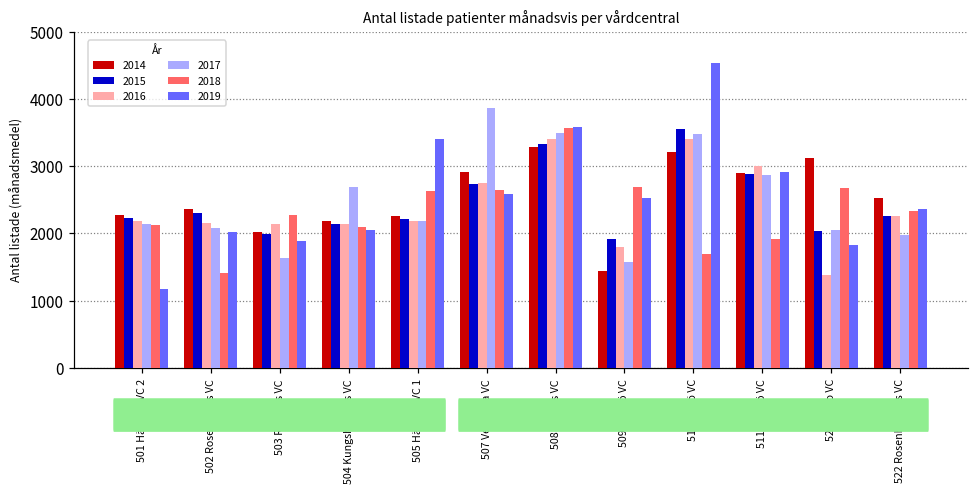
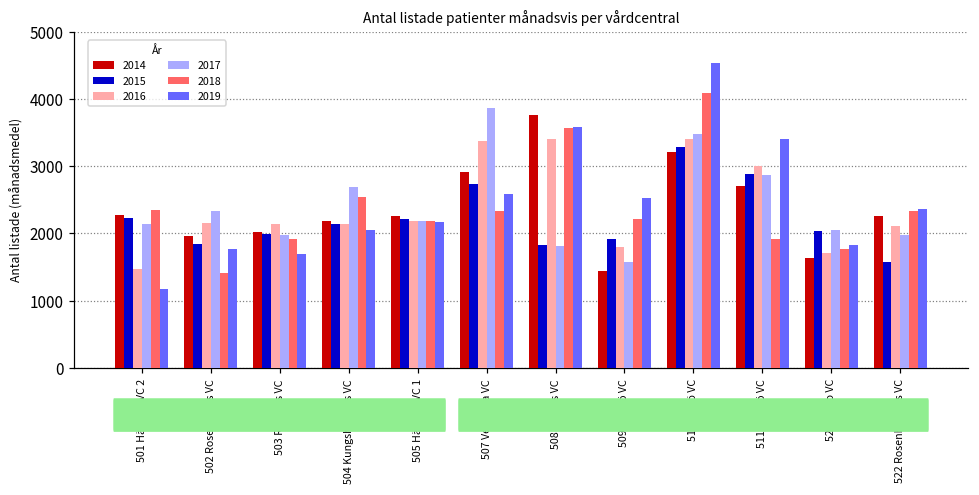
2016, 501 Hälsans VC 2: 2200 -> 1500
2018, 501 Hälsans VC 2: 2100 -> 2300
2014, 502 Rosenlunds VC: 2400 -> 2000
2015, 502 Rosenlunds VC: 2300 -> 1800
2017, 502 Rosenlunds VC: 2100 -> 2300
2019, 502 Rosenlunds VC: 2000 -> 1800
2017, 503 Råslätts VC: 1600 -> 2000
2018, 503 Råslätts VC: 2300 -> 1900
2019, 503 Råslätts VC: 1900 -> 1700
2018, 504 Kungshälsans VC: 2100 -> 2500
2018, 505 Hälsans VC 1: 2600 -> 2200
2019, 505 Hälsans VC 1: 3400 -> 2200
2016, 507 Vetlanda VC: 2700 -> 3400
2018, 507 Vetlanda VC: 2700 -> 2300
2014, 508 Tranås VC: 3300 -> 3800
2015, 508 Tranås VC: 3300 -> 1800
2017, 508 Tranås VC: 3500 -> 1800
2018, 509 Sävsjö VC: 2700 -> 2200
2015, 510 Eksjö VC: 3600 -> 3300
2018, 510 Eksjö VC: 1700 -> 4100
2014, 511 Nässjö VC: 2900 -> 2700
2019, 511 Nässjö VC: 2900 -> 3400
2014, 521 Habo VC: 3100 -> 1600
2016, 521 Habo VC: 1400 -> 1700
2018, 521 Habo VC: 2700 -> 1800
2014, 522 Rosenhälsans VC: 2500 -> 2300
2015, 522 Rosenhälsans VC: 2300 -> 1600
2016, 522 Rosenhälsans VC: 2300 -> 2100
